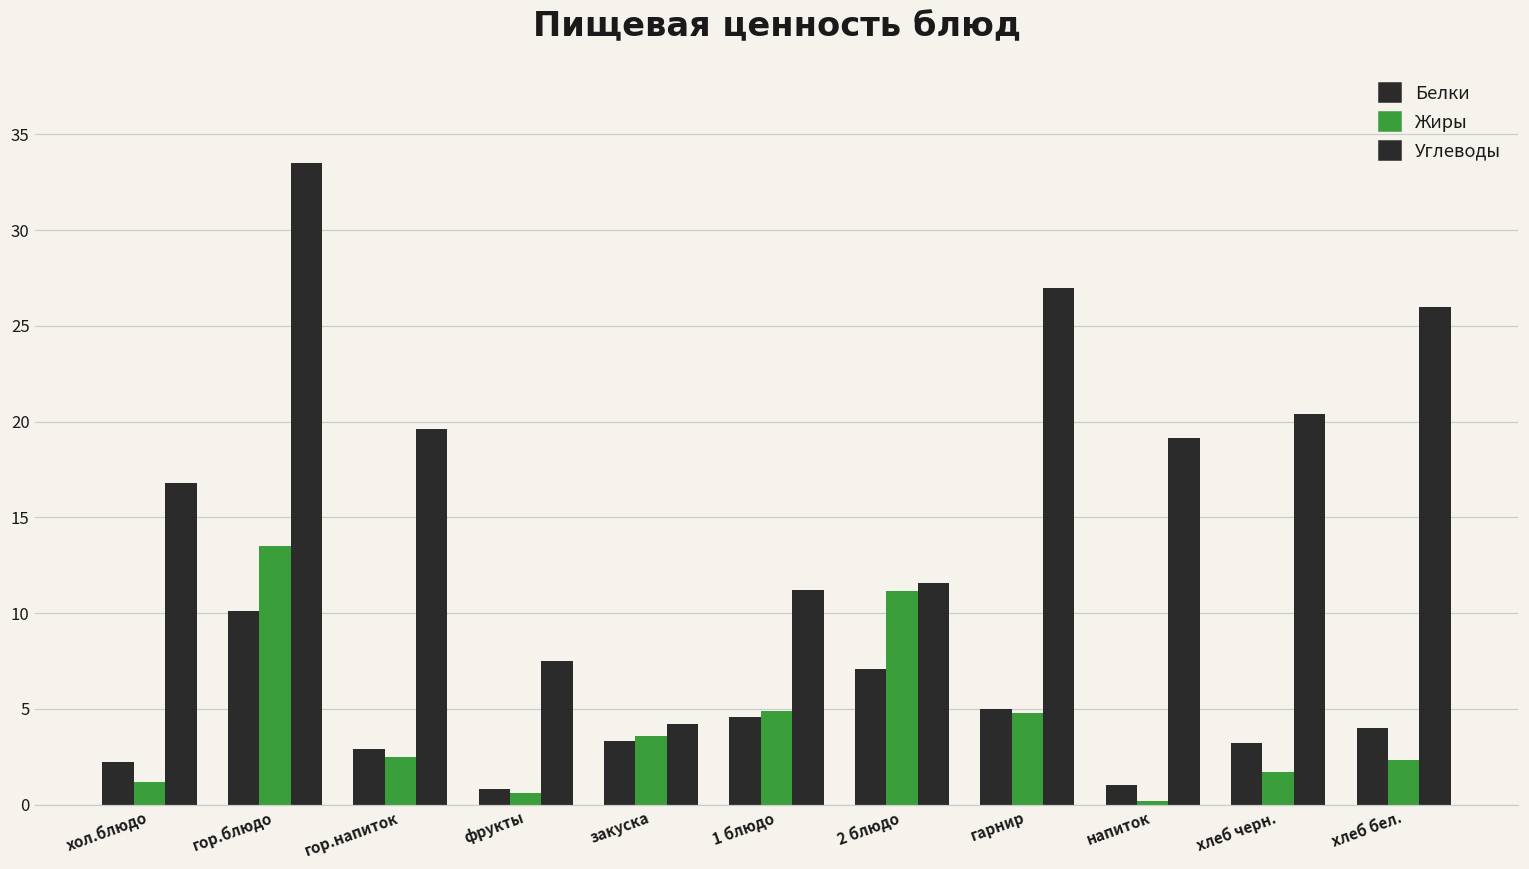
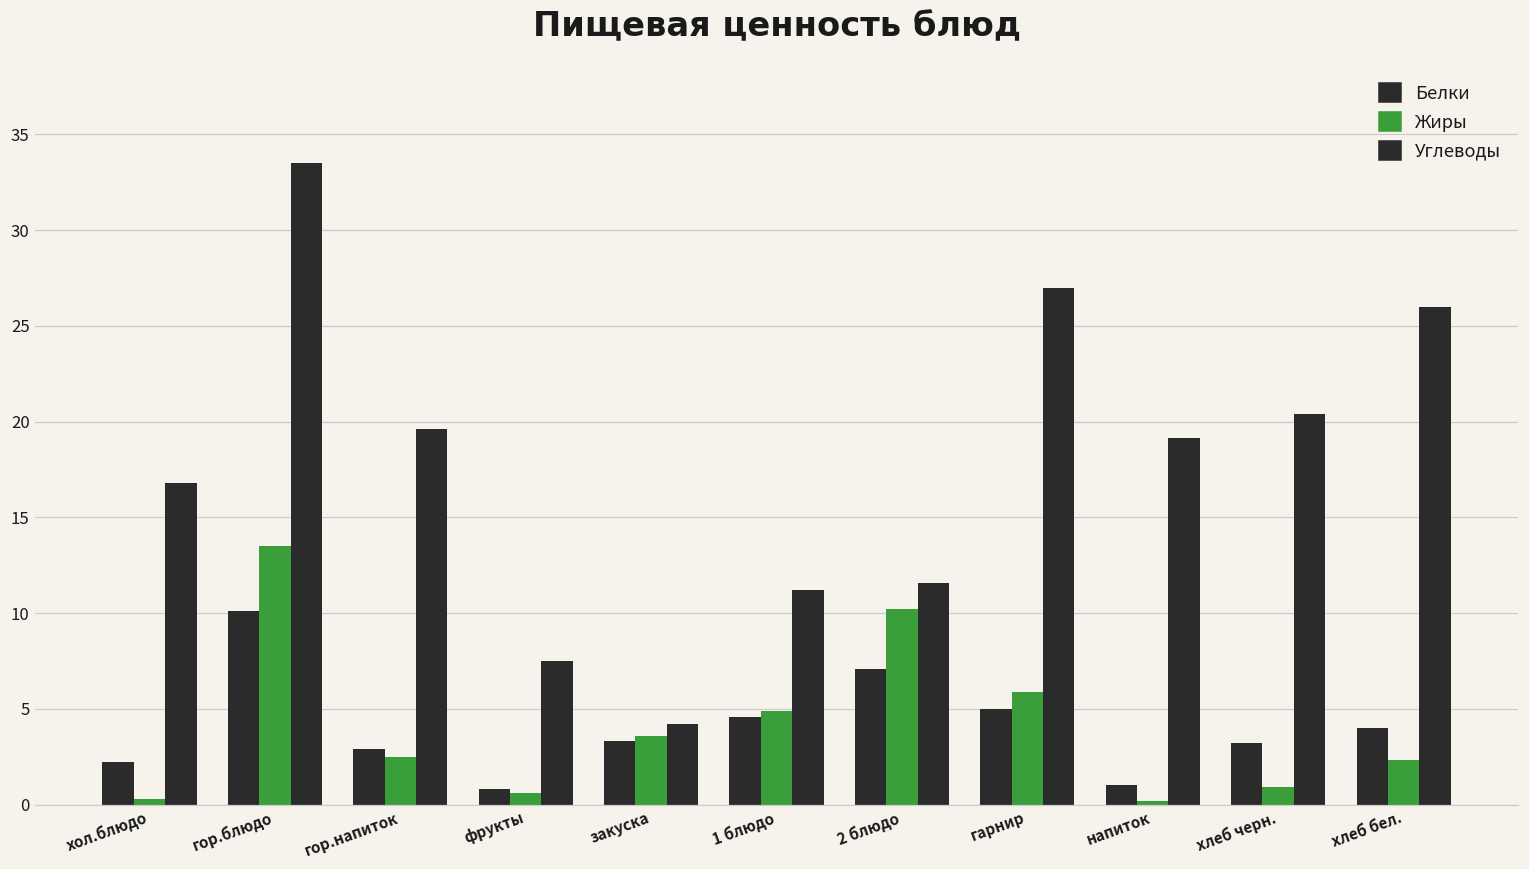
Жиры, хол.блюдо: 1.2 -> 0.3
Жиры, 2 блюдо: 11.2 -> 10.2
Жиры, гарнир: 4.8 -> 5.9
Жиры, хлеб черн.: 1.7 -> 0.9
